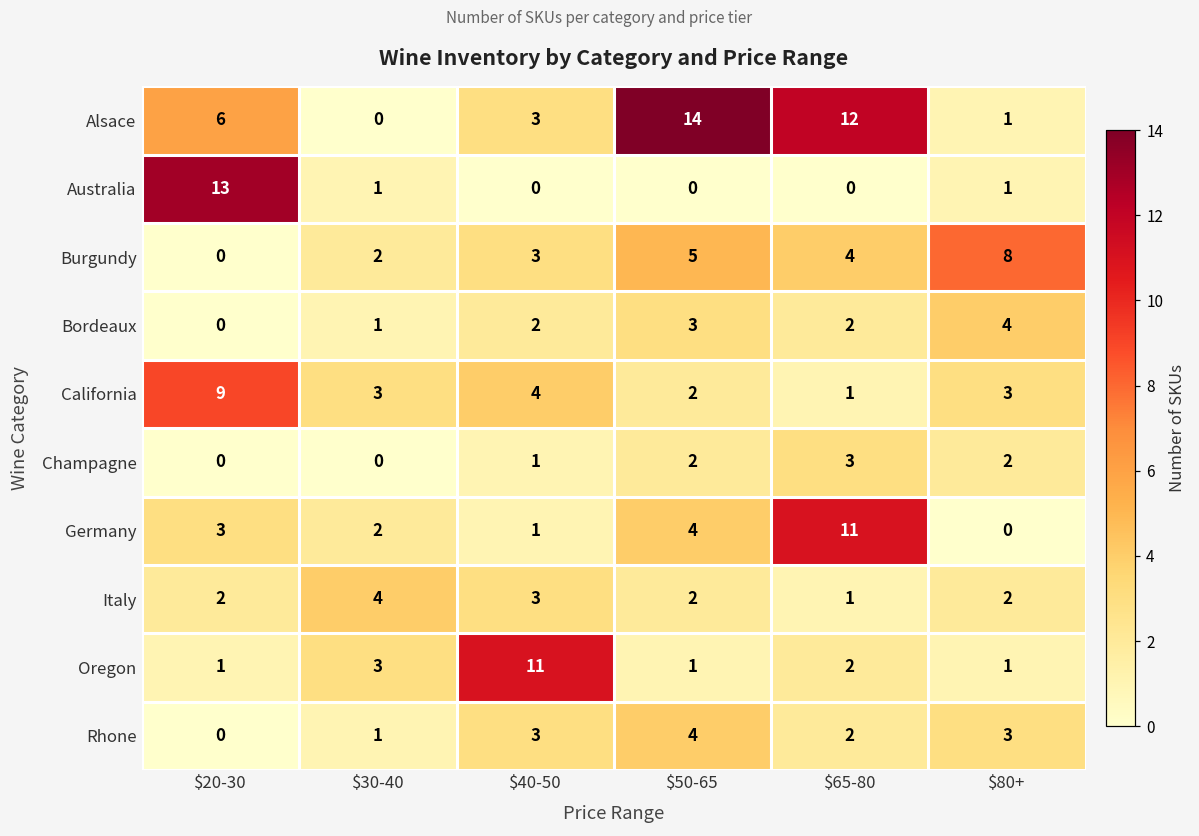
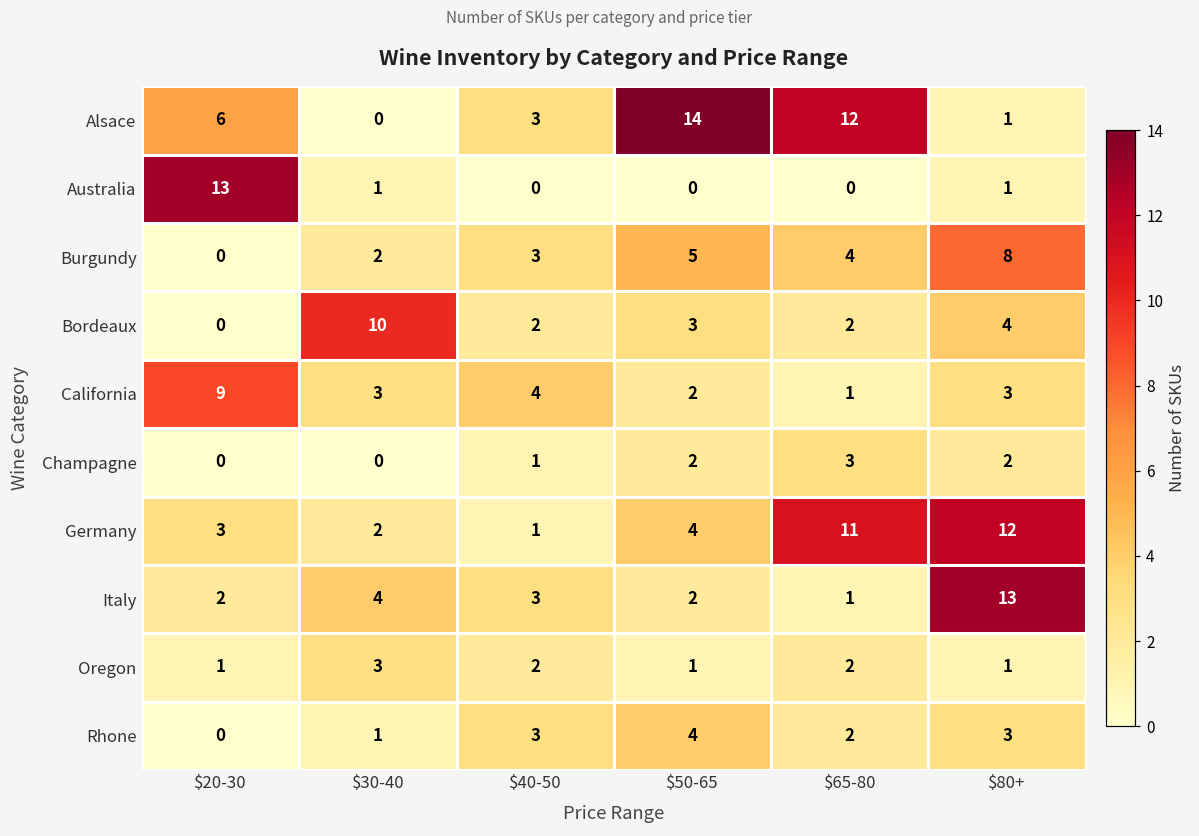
Bordeaux, $30-40: 1 -> 10
Germany, $80+: 0 -> 12
Italy, $80+: 2 -> 13
Oregon, $40-50: 11 -> 2
